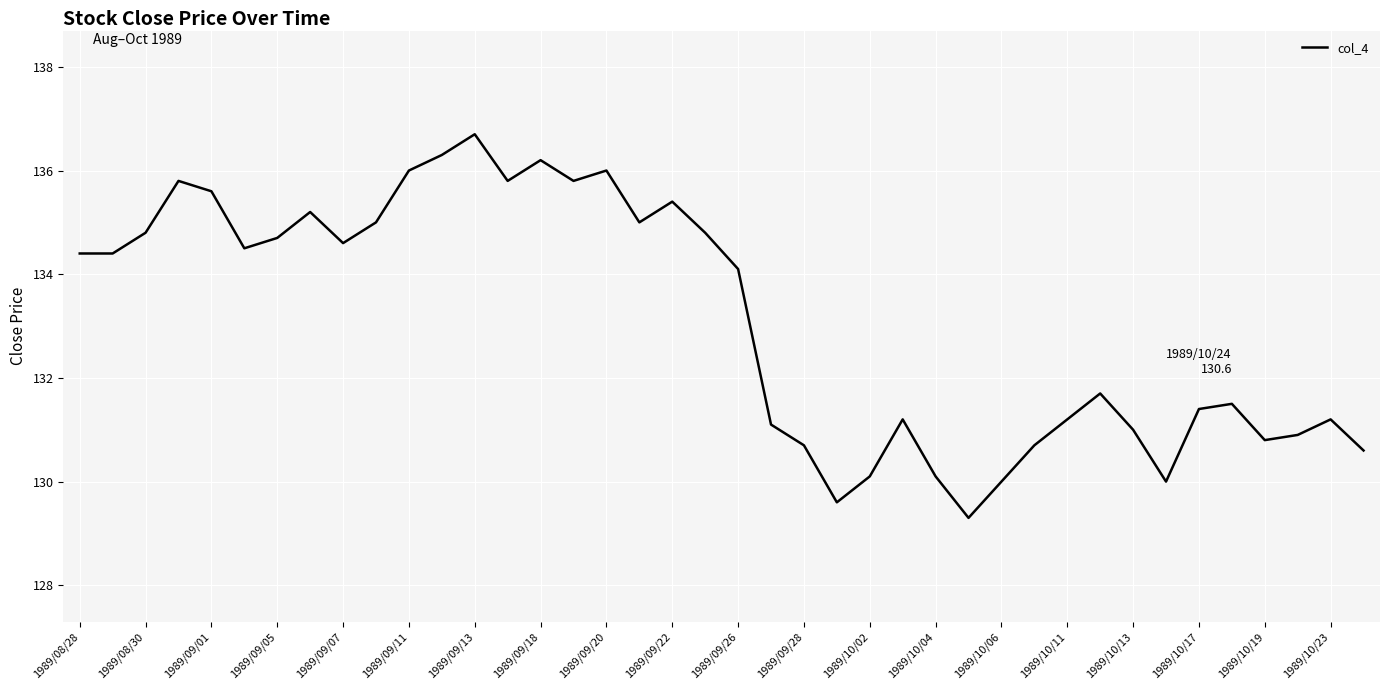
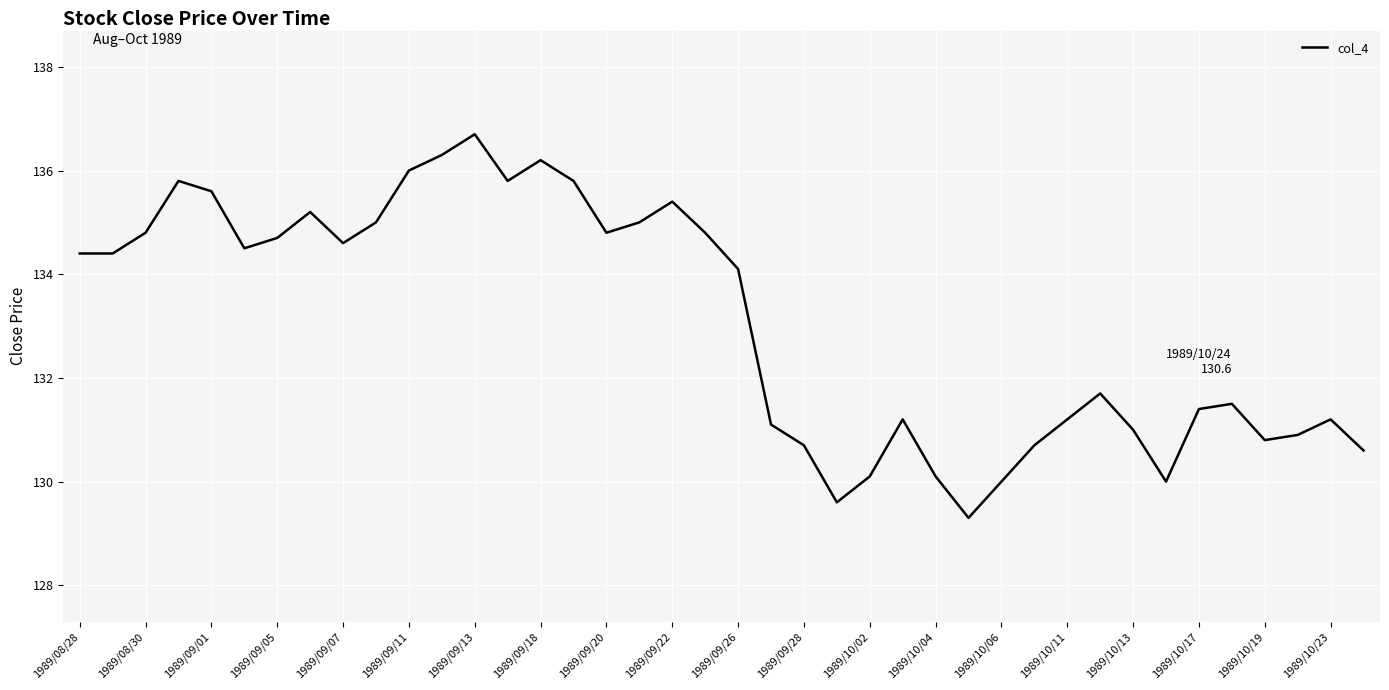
1989/09/20: 136.0 -> 134.8
